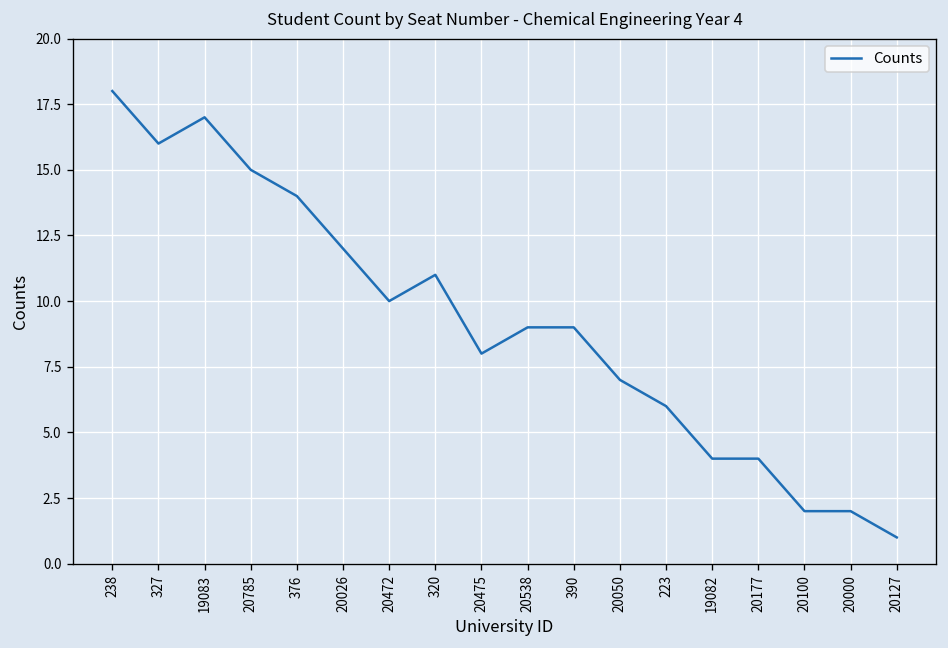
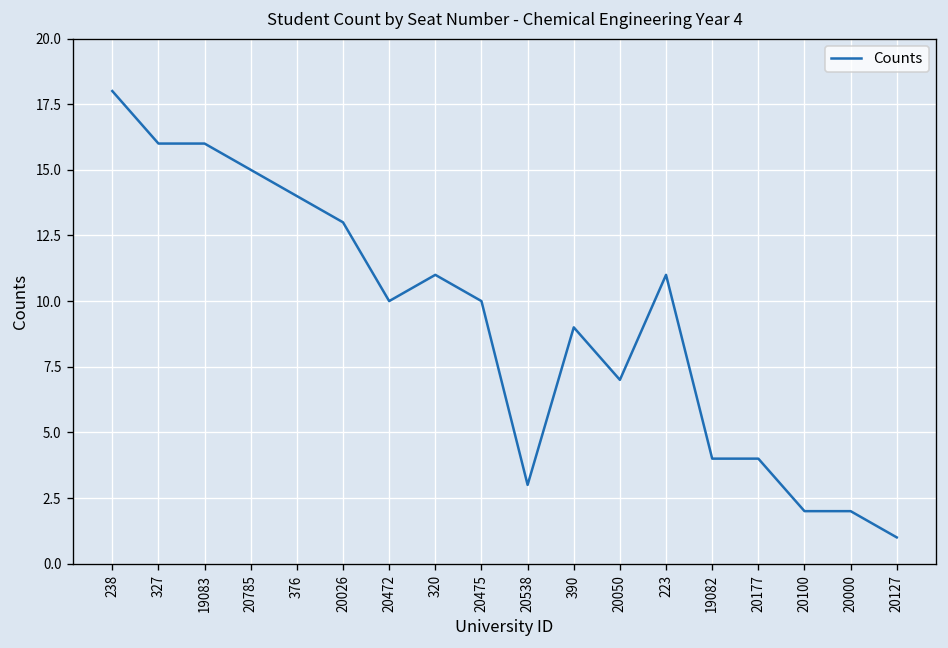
19083: 17 -> 16
20026: 12 -> 13
20475: 8 -> 10
20538: 9 -> 3
223: 6 -> 11
